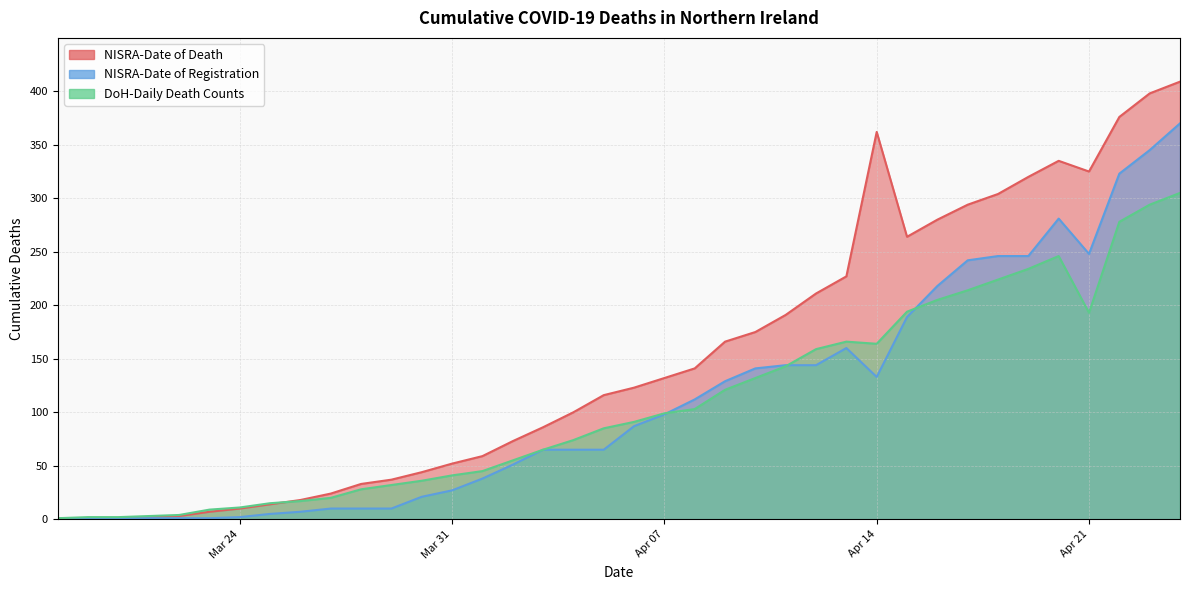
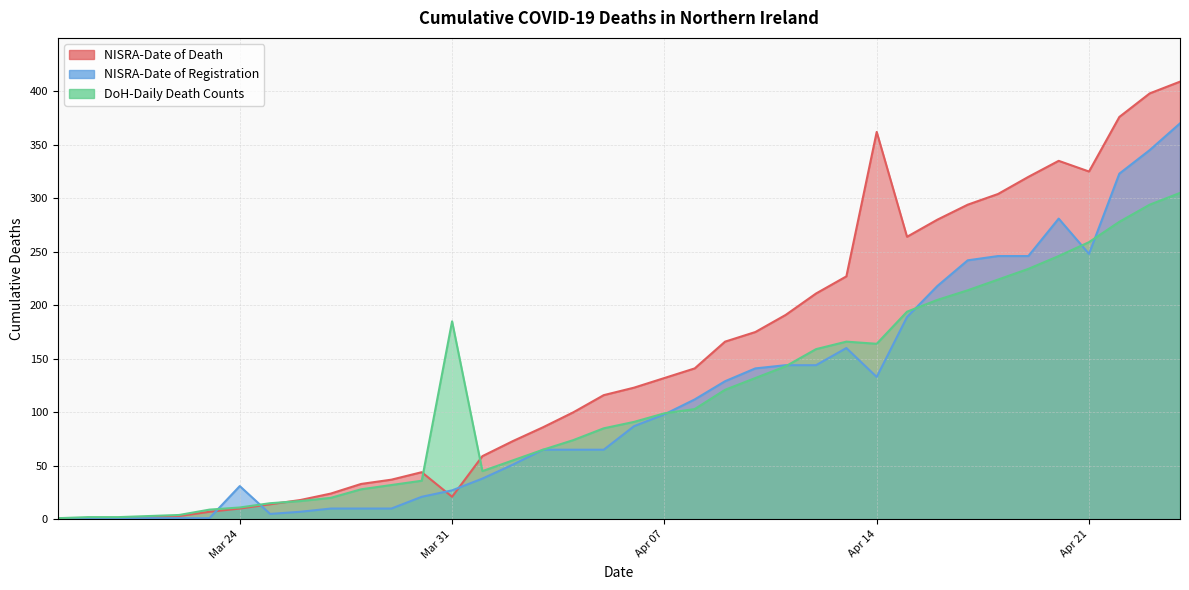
NISRA-Date of Registration, Mar 24: 2 -> 31
NISRA-Date of Death, Mar 31: 52 -> 21
DoH-Daily Death Counts, Mar 31: 41 -> 185
DoH-Daily Death Counts, Apr 21: 193 -> 259
